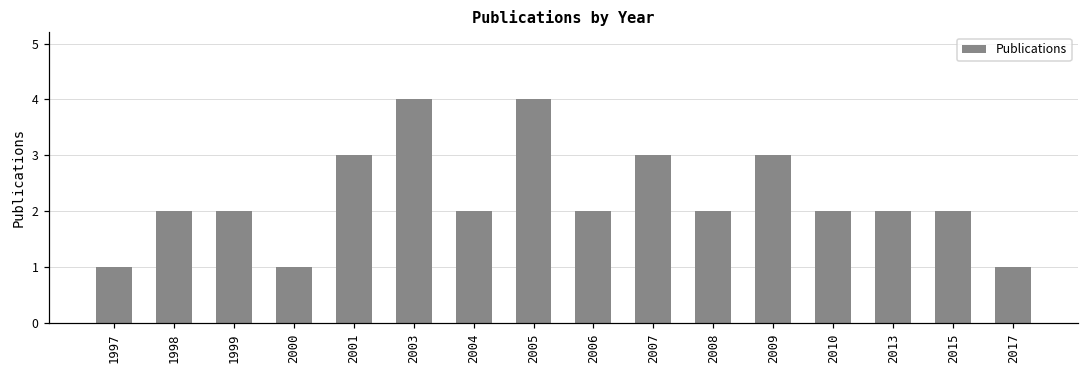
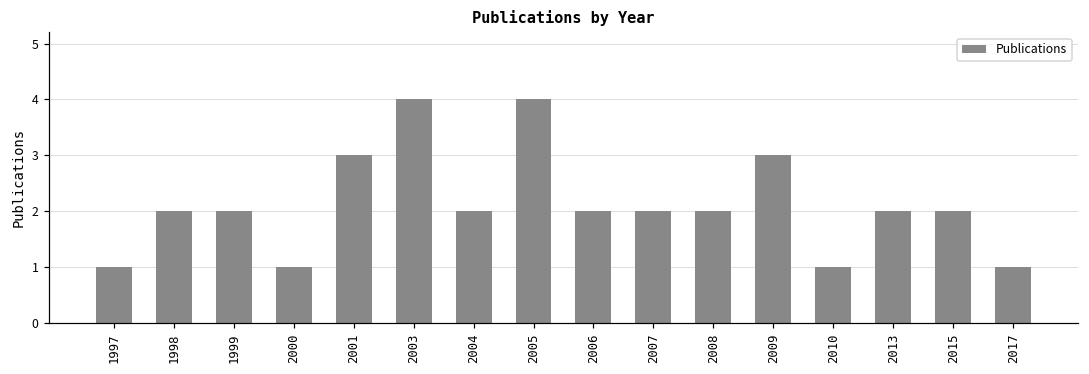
2007: 3 -> 2
2010: 2 -> 1
